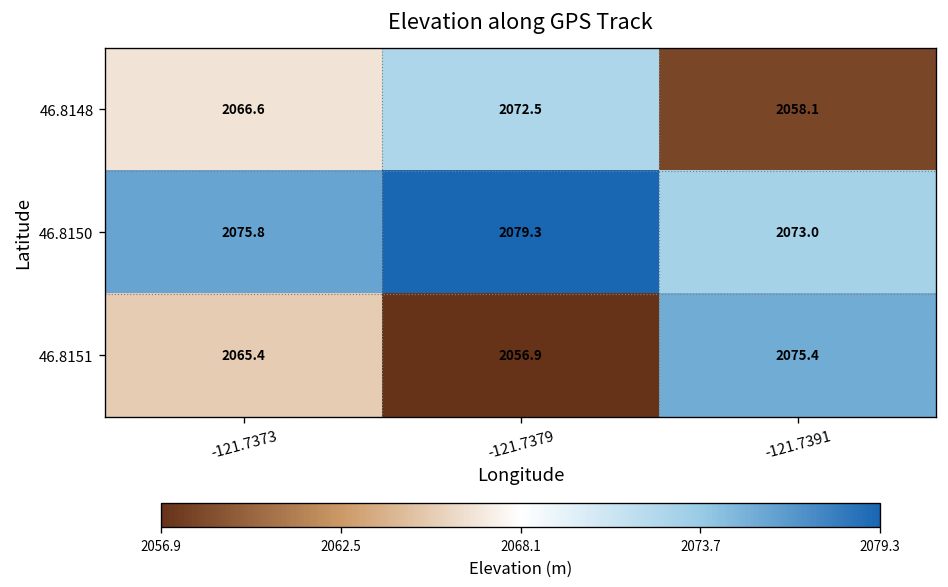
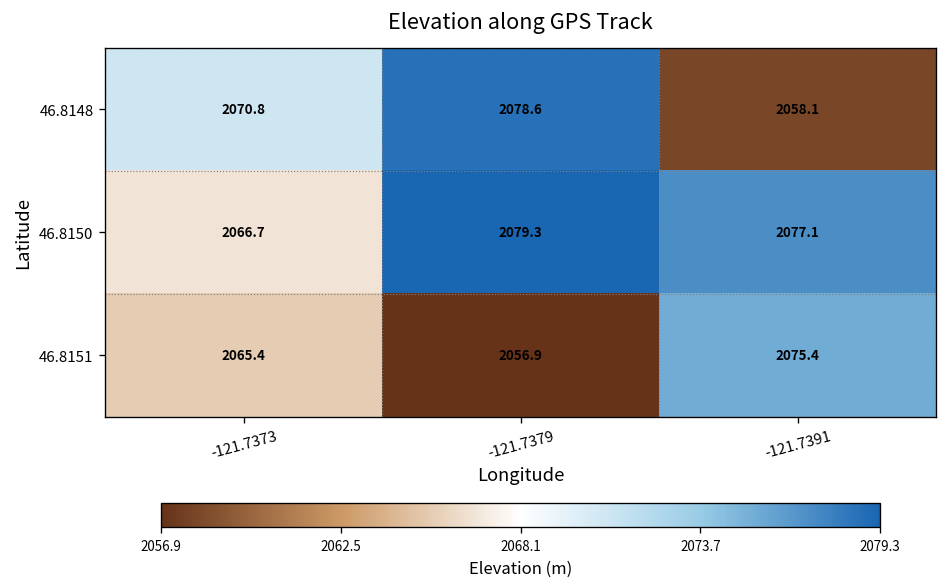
46.8148, -121.7373: 2066.6 -> 2070.8
46.8148, -121.7379: 2072.5 -> 2078.6
46.8150, -121.7373: 2075.8 -> 2066.7
46.8150, -121.7391: 2073.0 -> 2077.1
